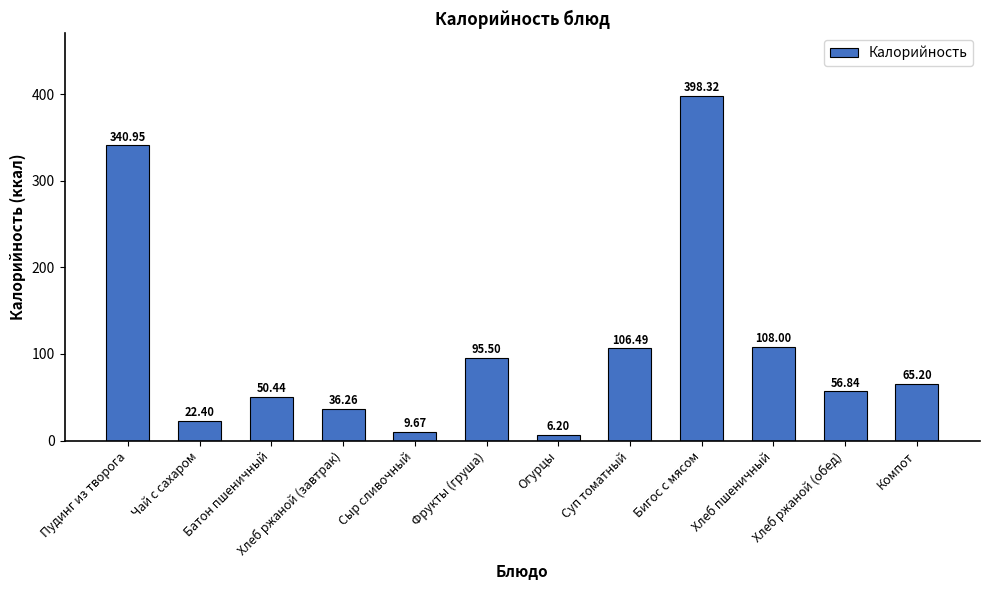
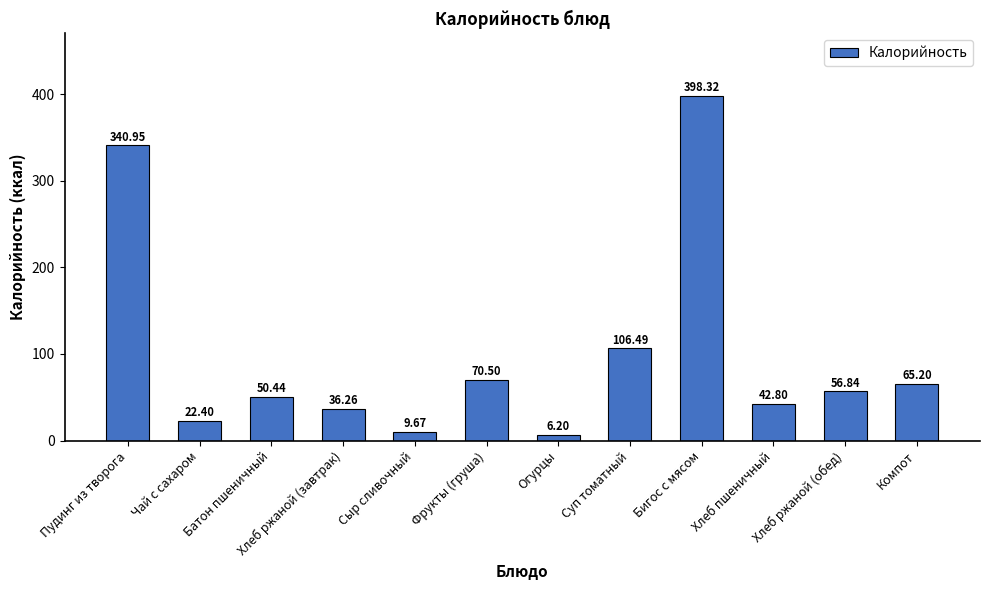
Фрукты (груша): 95.50 -> 70.50
Хлеб пшеничный: 108.00 -> 42.80
